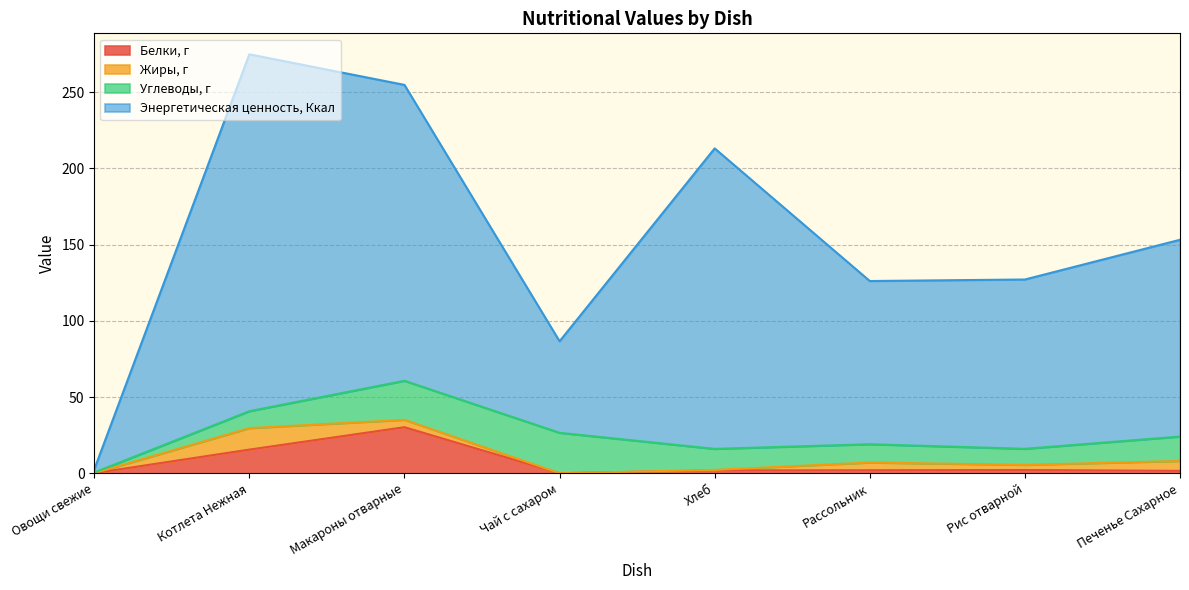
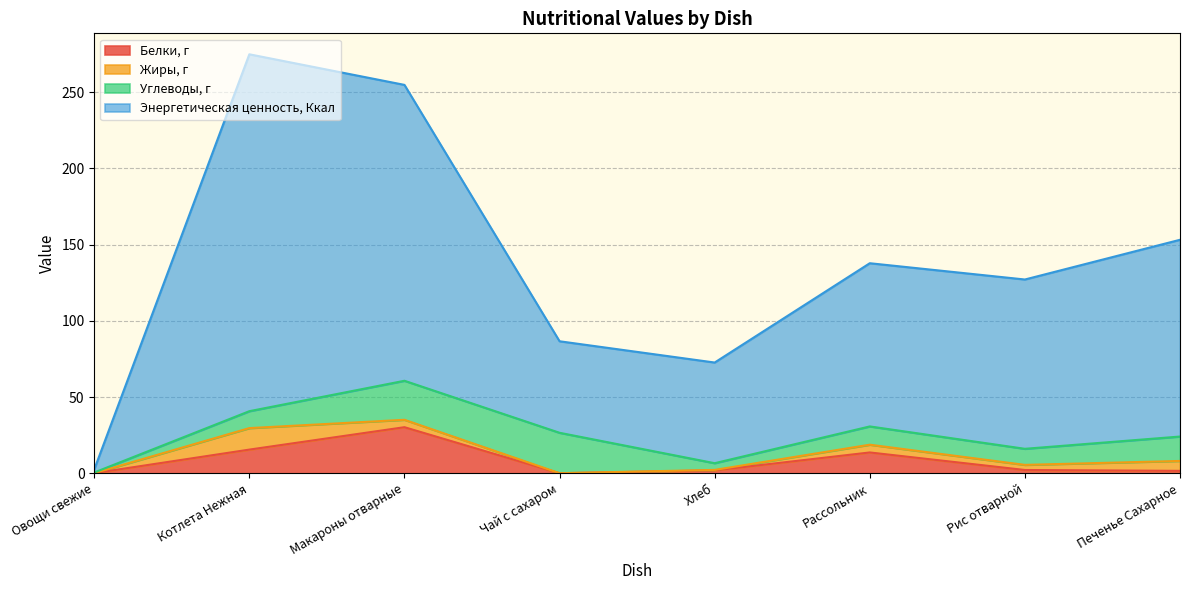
Углеводы, г, Хлеб: 14 -> 4
Энергетическая ценность, Ккал, Хлеб: 197 -> 66
Белки, г, Рассольник: 2 -> 14
